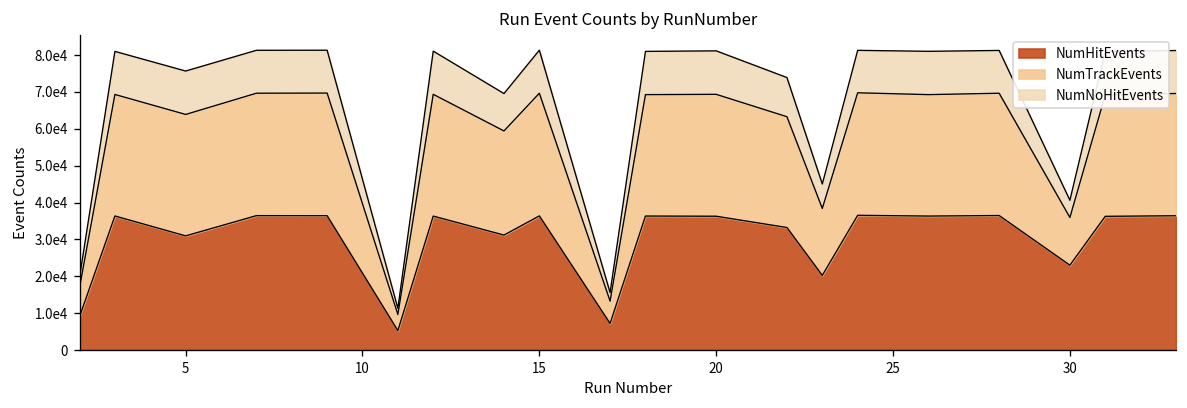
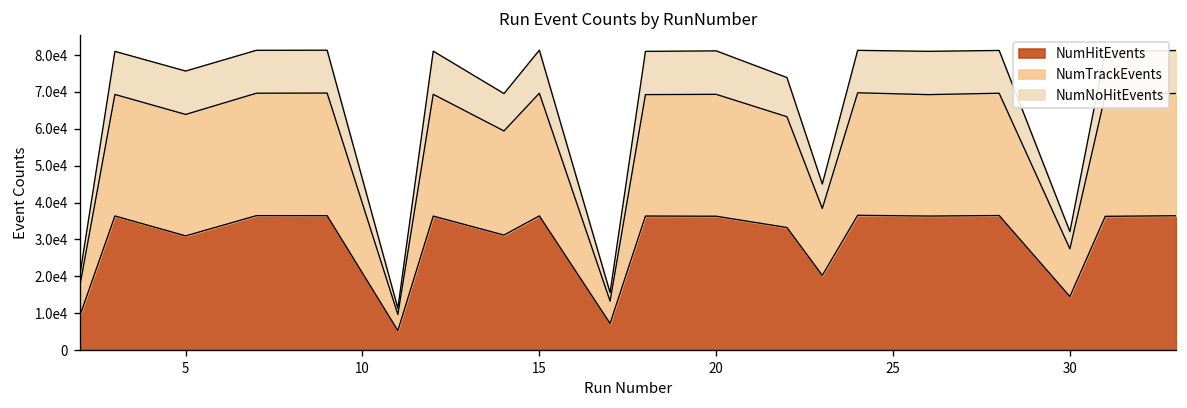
NumHitEvents, 30: 23000 -> 15000
